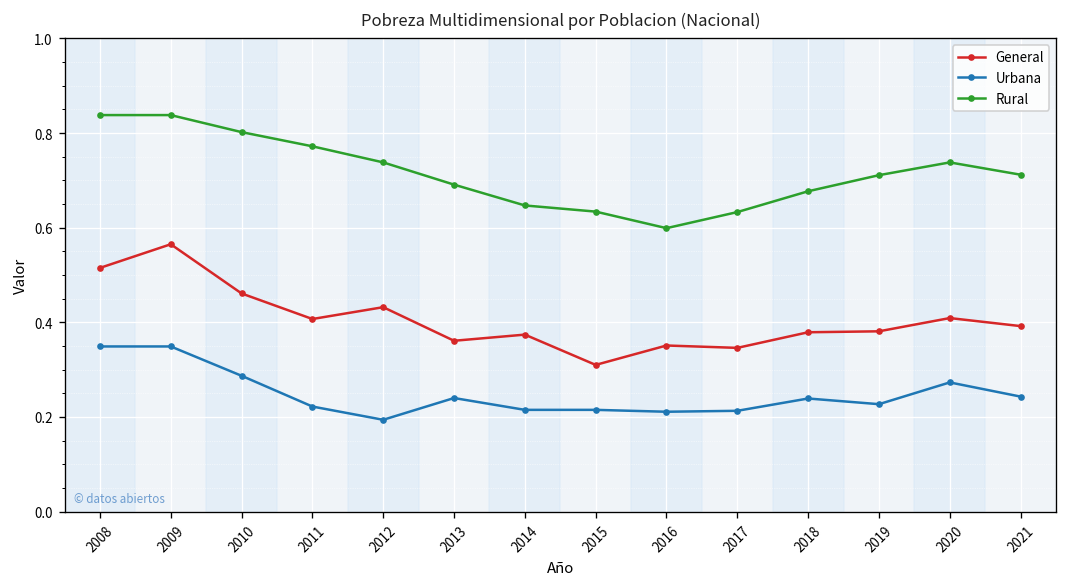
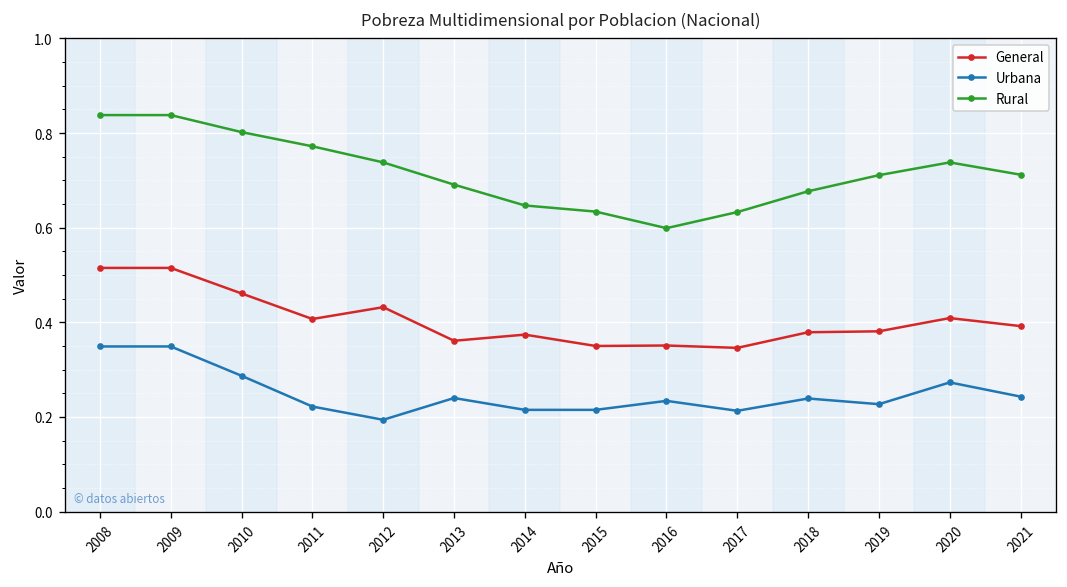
General, 2009: 0.57 -> 0.52
General, 2015: 0.31 -> 0.35
Urbana, 2016: 0.21 -> 0.23
